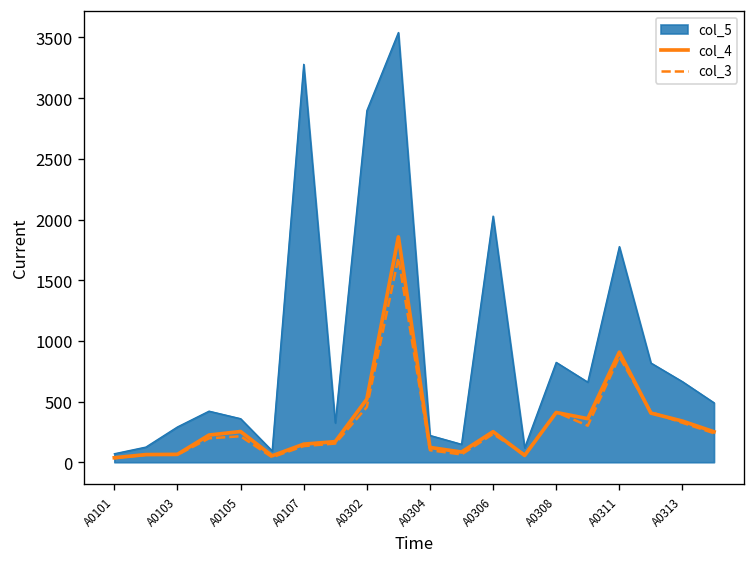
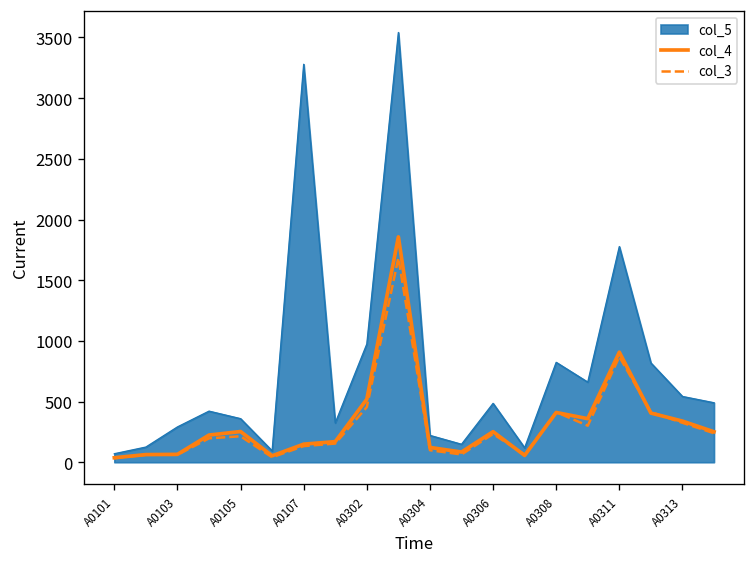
col_5, A0302: 2900 -> 970
col_5, A0306: 2030 -> 490
col_5, A0313: 660 -> 540
